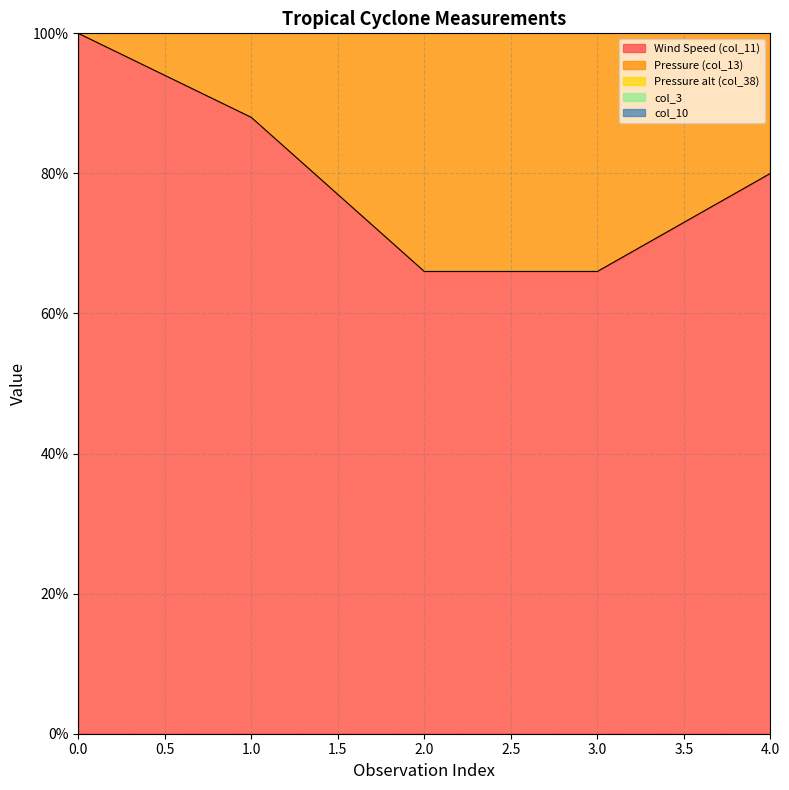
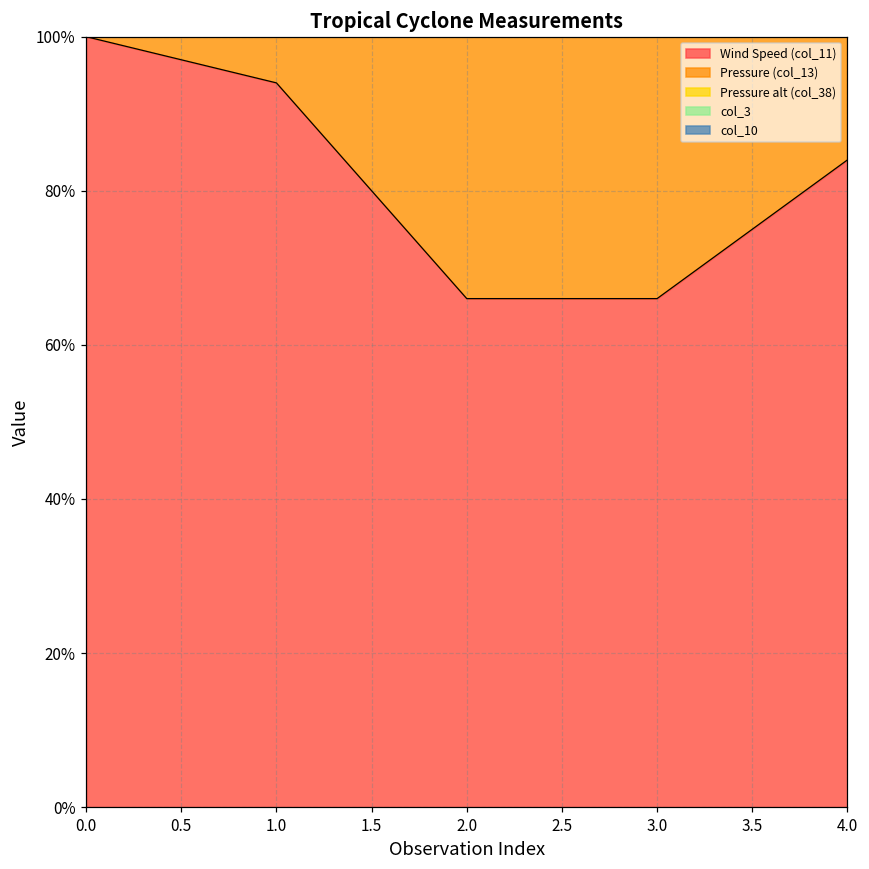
Wind Speed (col_11), 1.0: 88% -> 94%
Wind Speed (col_11), 4.0: 80% -> 84%
